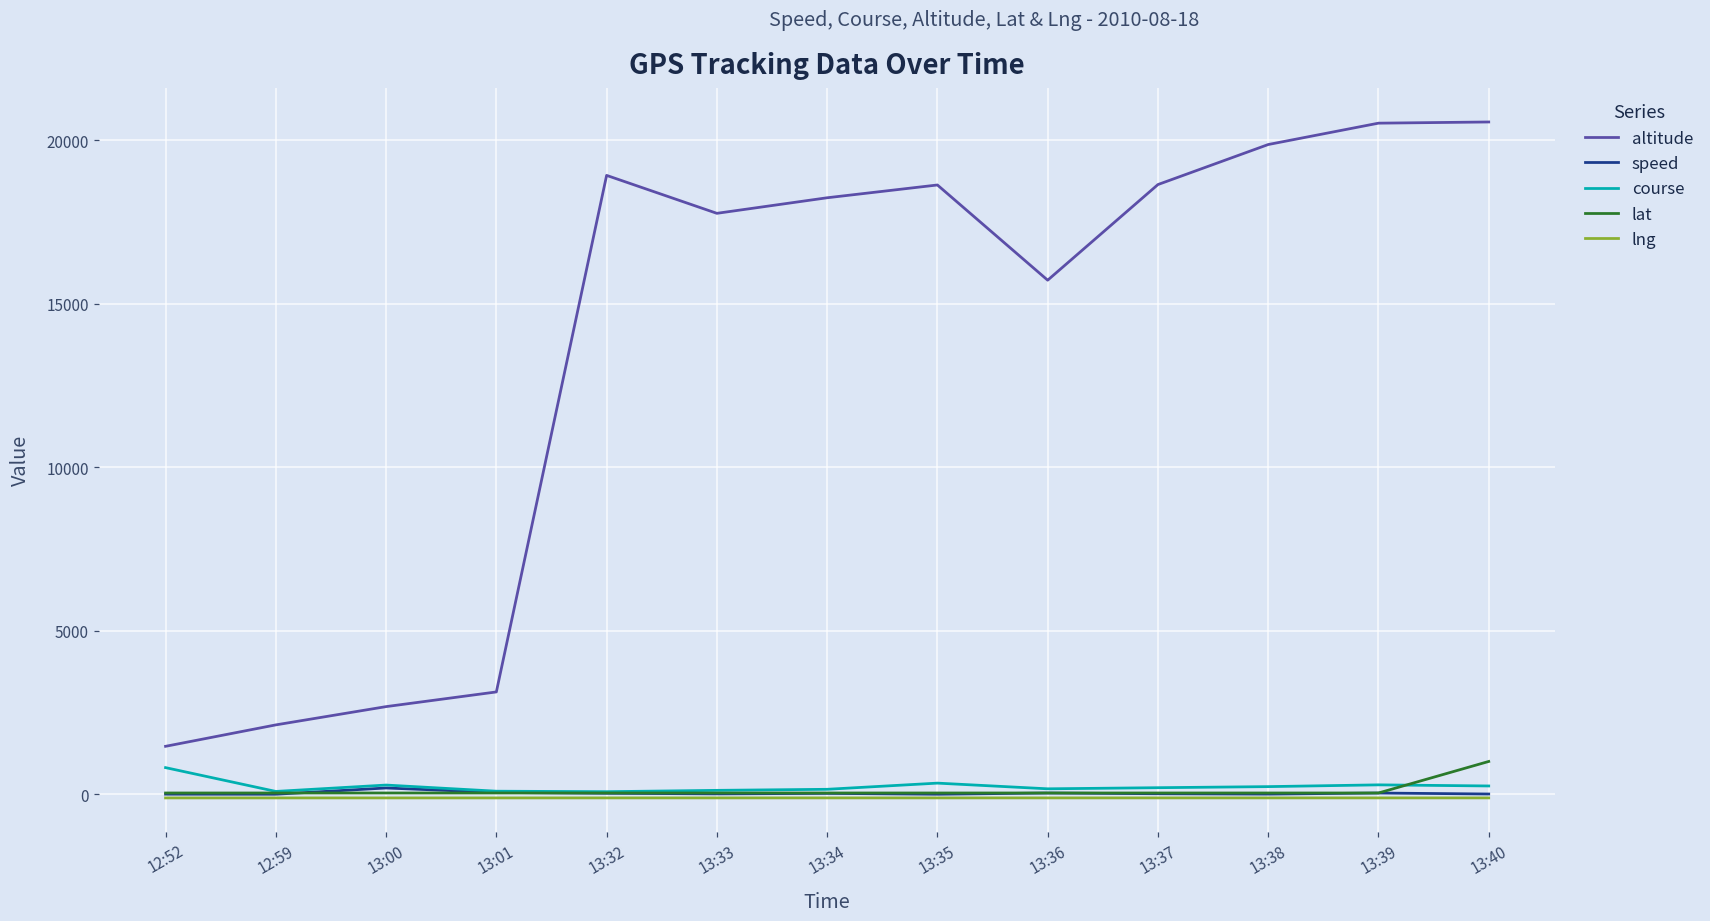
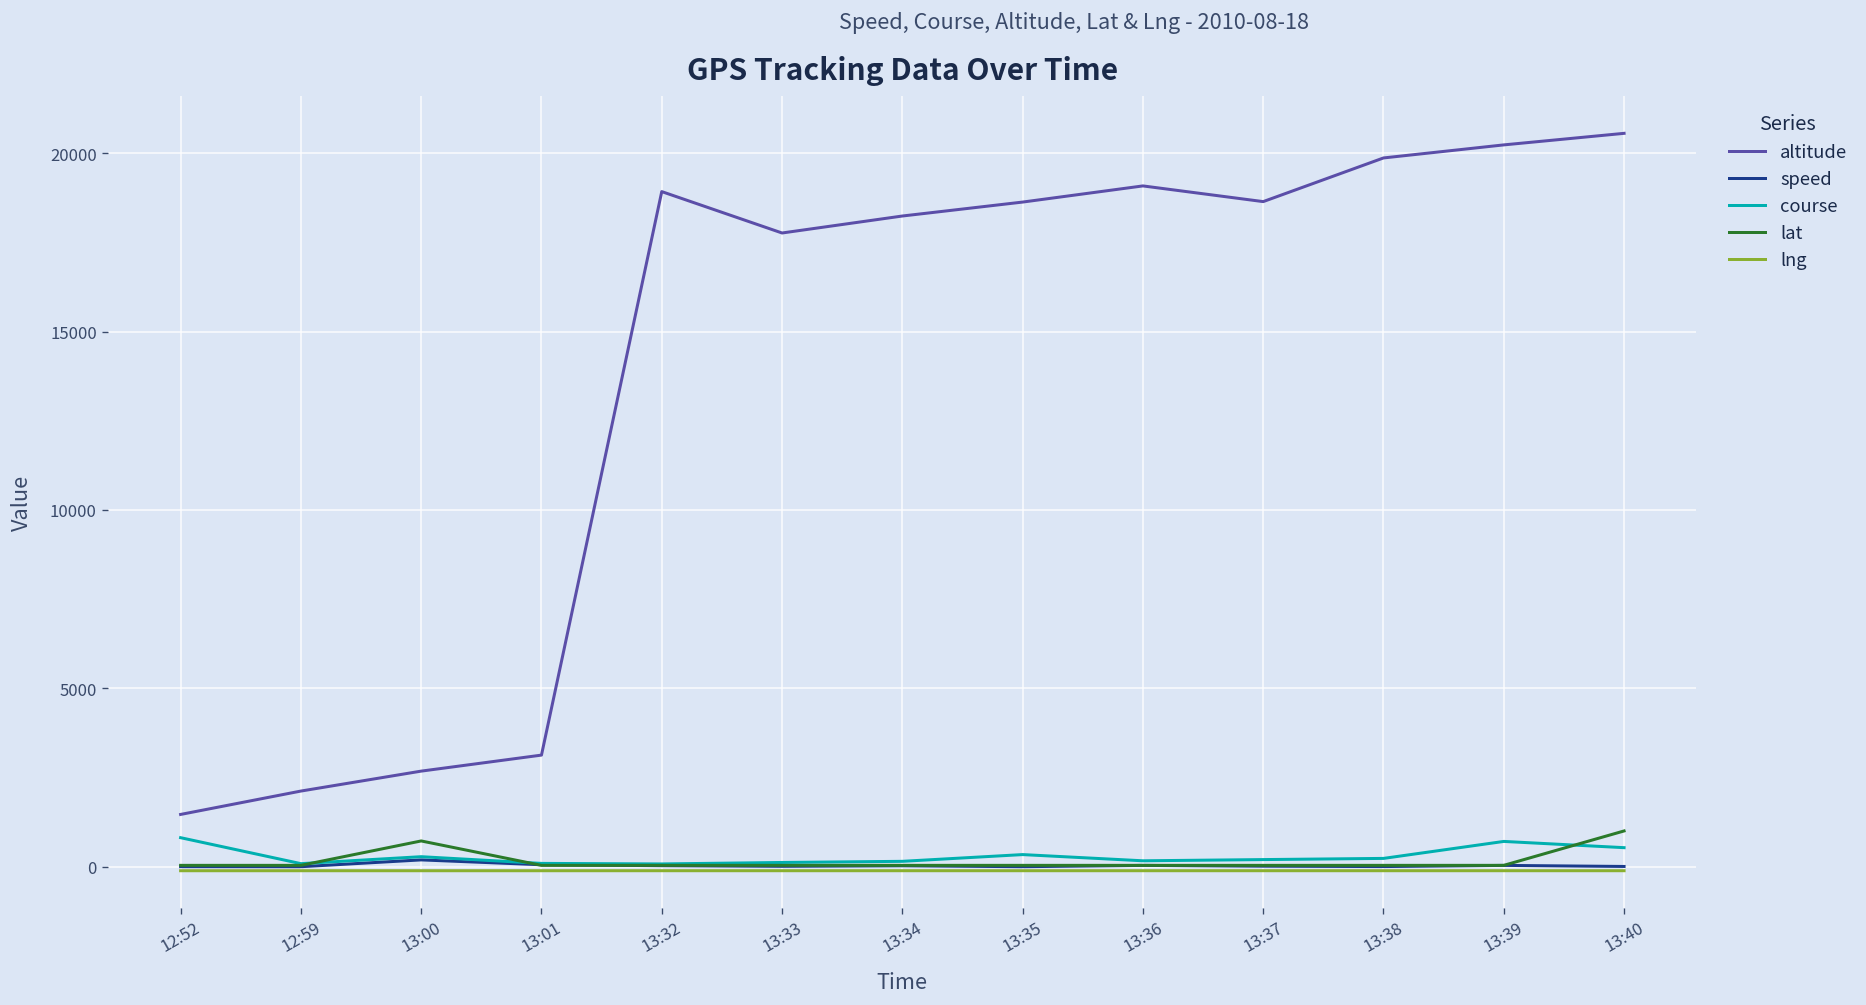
lat, 13:00: 0 -> 700
altitude, 13:36: 15700 -> 19100
altitude, 13:39: 20500 -> 20200
course, 13:39: 300 -> 700
course, 13:40: 300 -> 500
